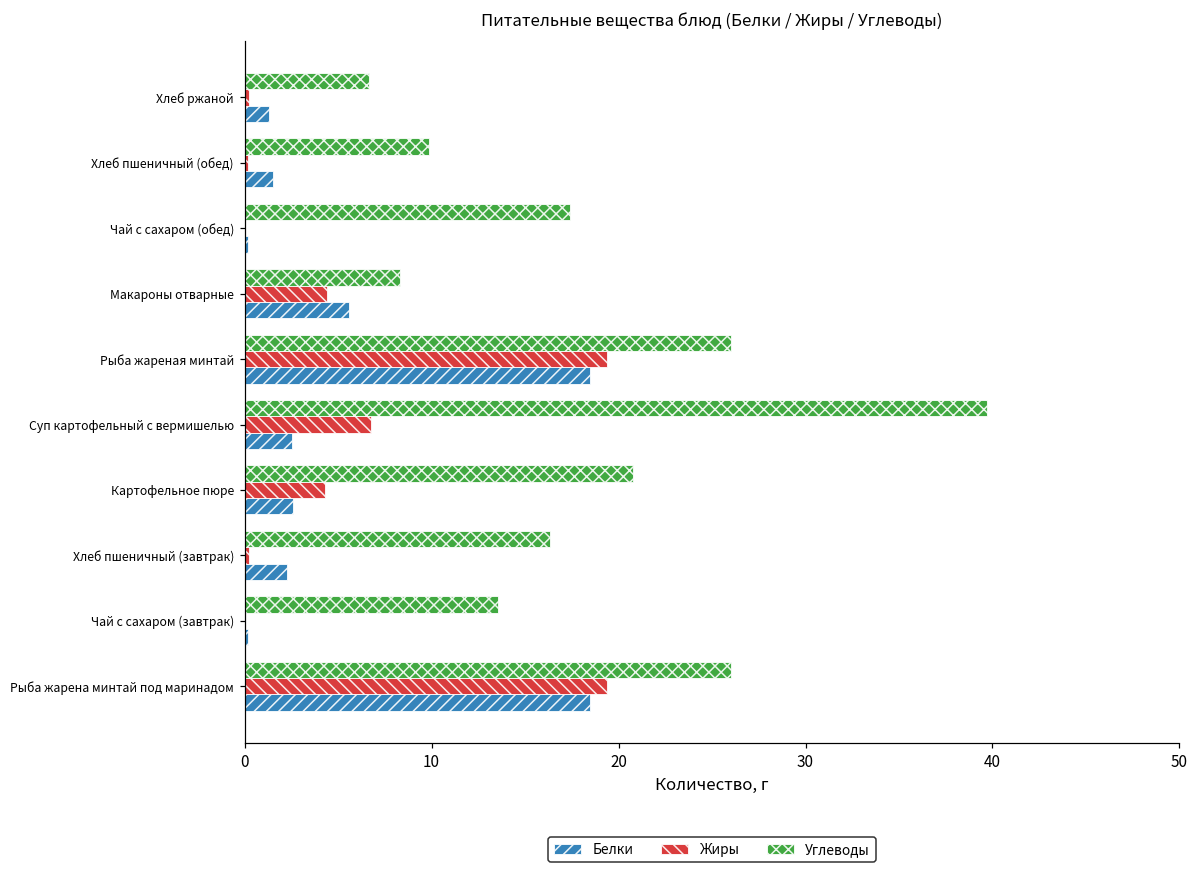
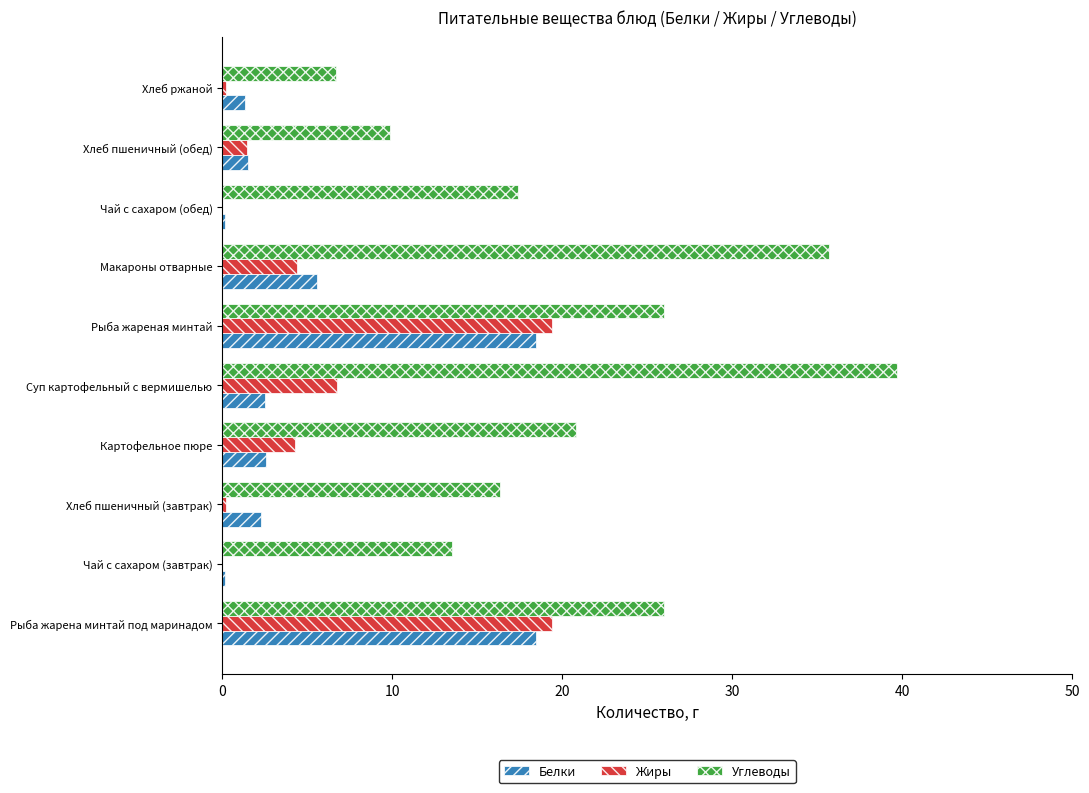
Жиры, Хлеб пшеничный (обед): 0.2 -> 1.5
Углеводы, Макароны отварные: 8.3 -> 35.7
